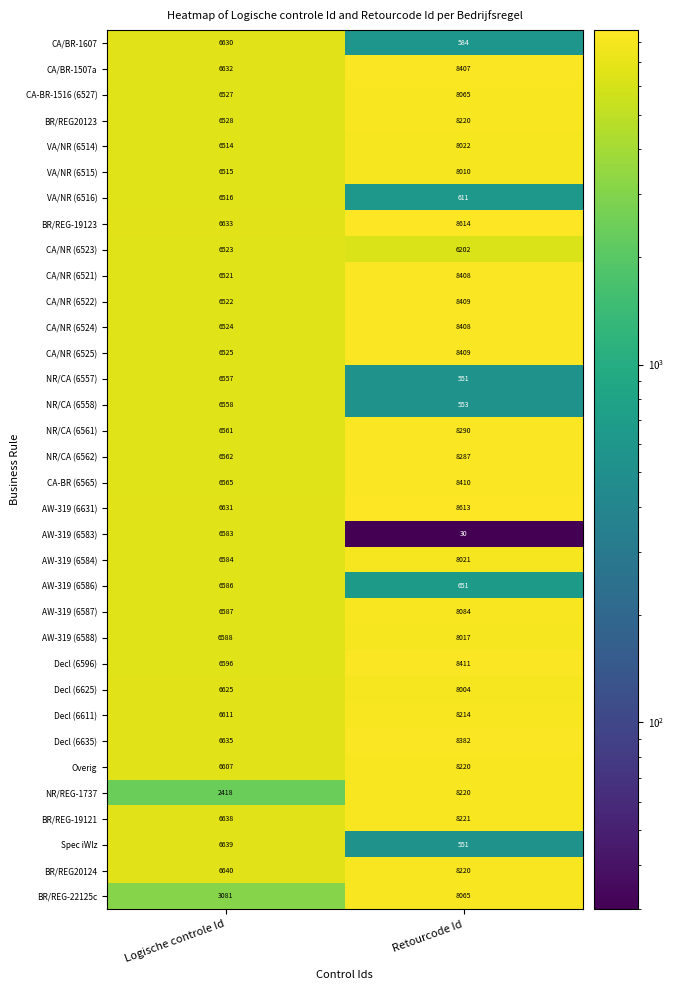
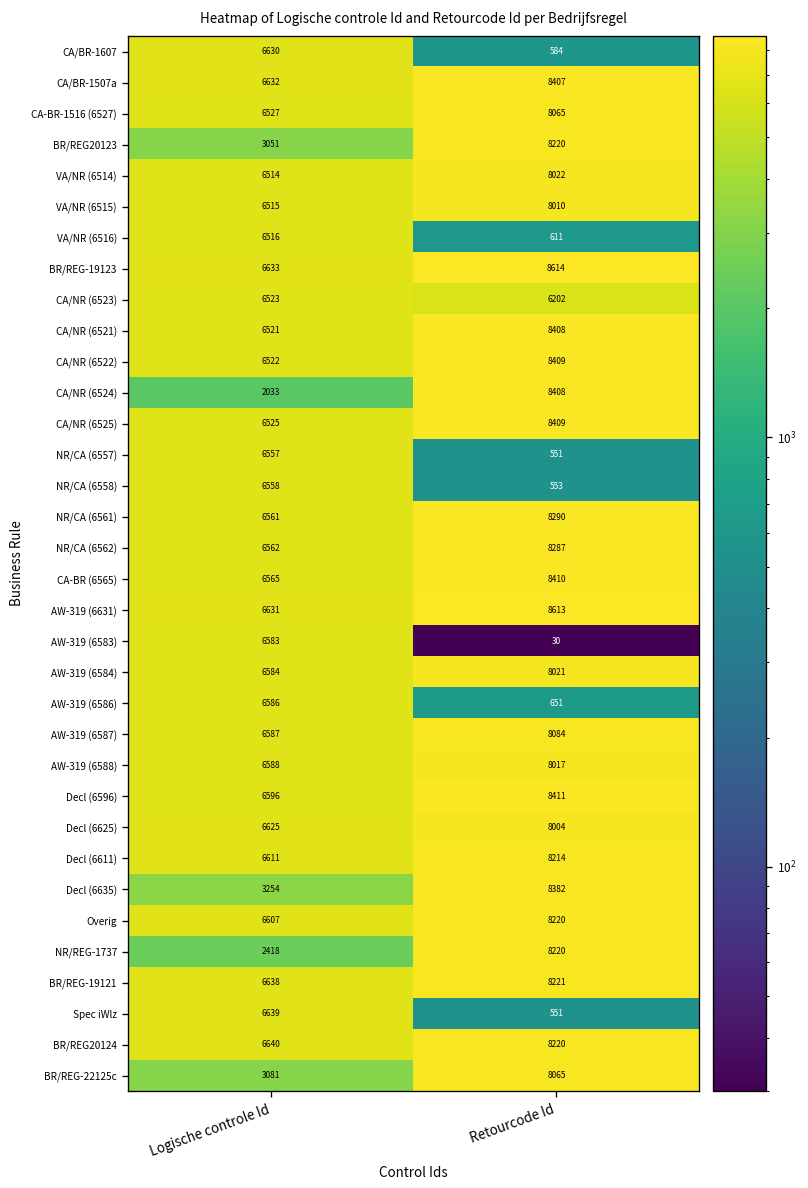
BR/REG20123, Logische controle Id: 6528 -> 3051
CA/NR (6524), Logische controle Id: 6524 -> 2033
Decl (6635), Logische controle Id: 6635 -> 3254
